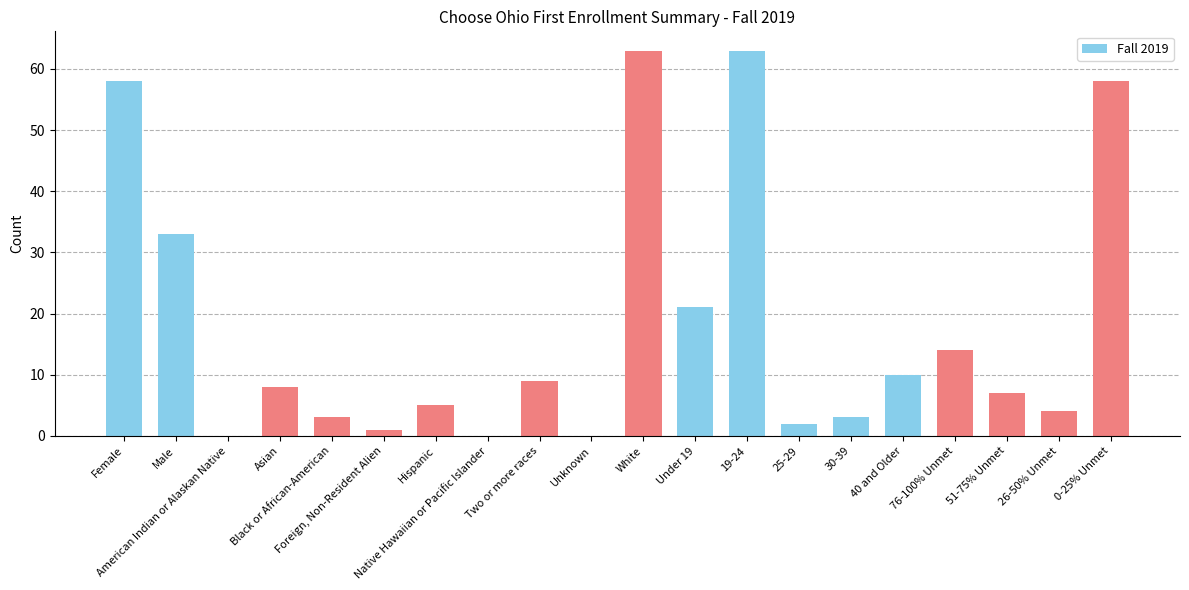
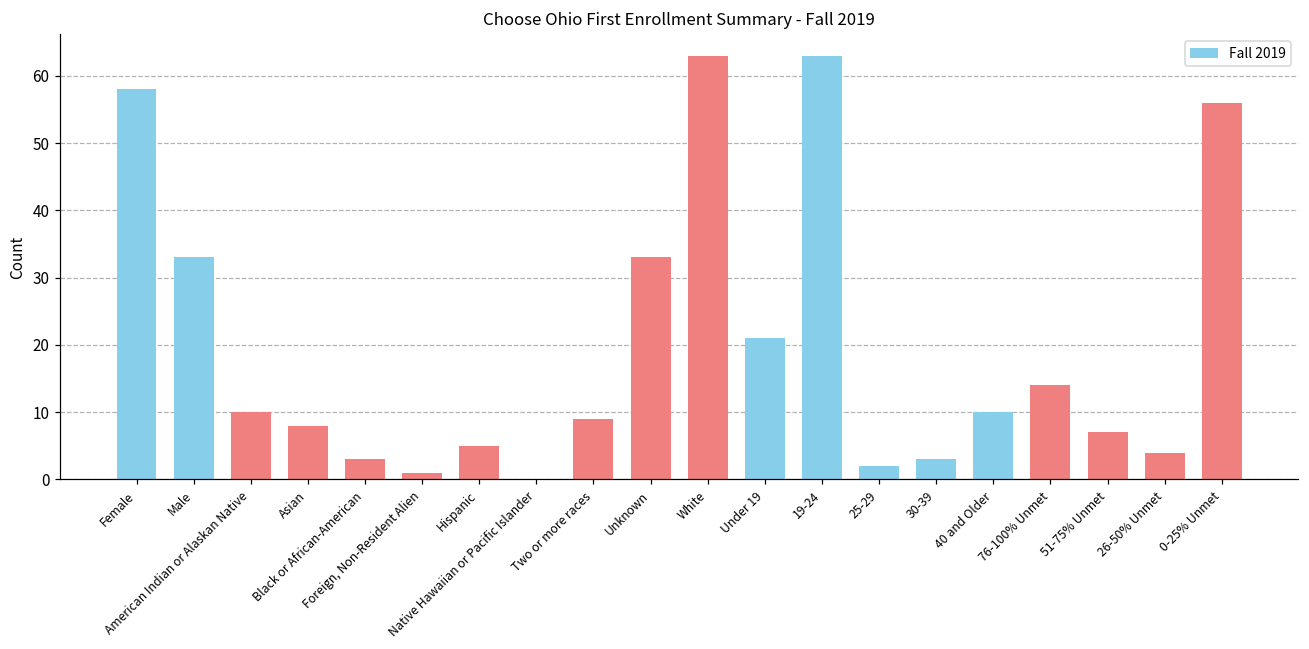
American Indian or Alaskan Native: 0 -> 10
Unknown: 0 -> 33
0-25% Unmet: 58 -> 56
